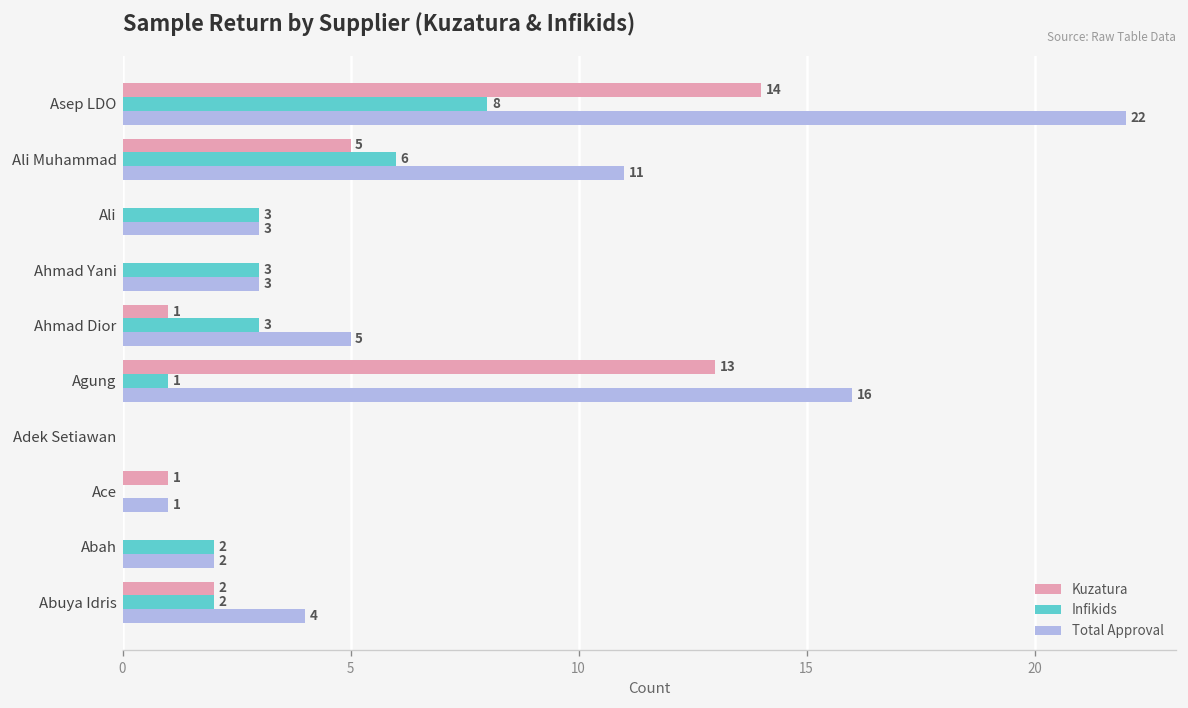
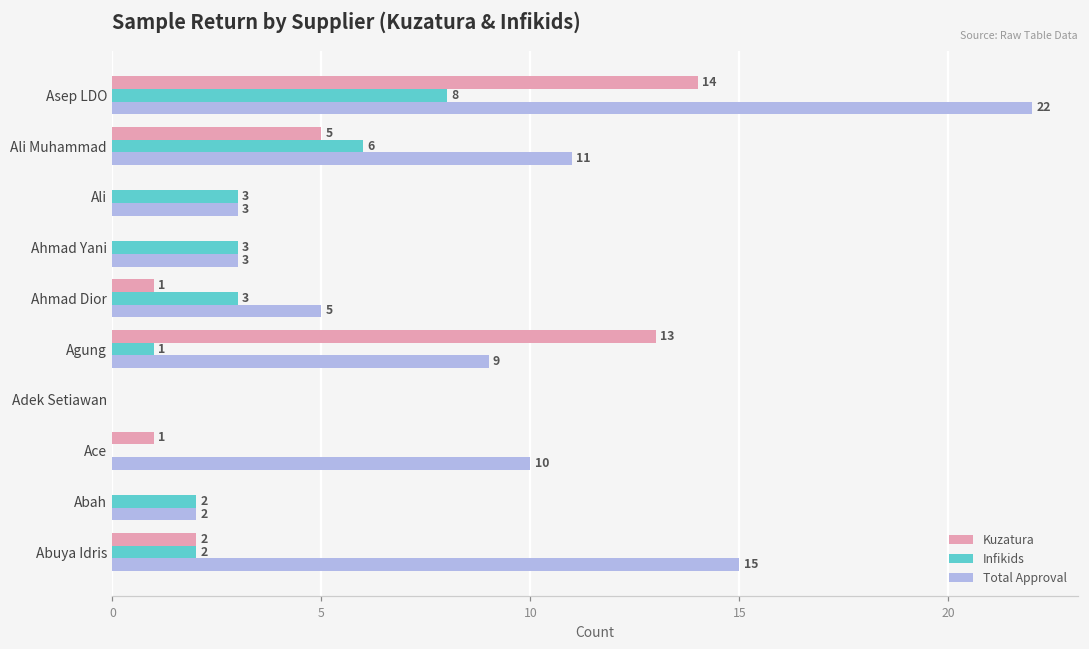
Total Approval, Agung: 16 -> 9
Total Approval, Ace: 1 -> 10
Total Approval, Abuya Idris: 4 -> 15
